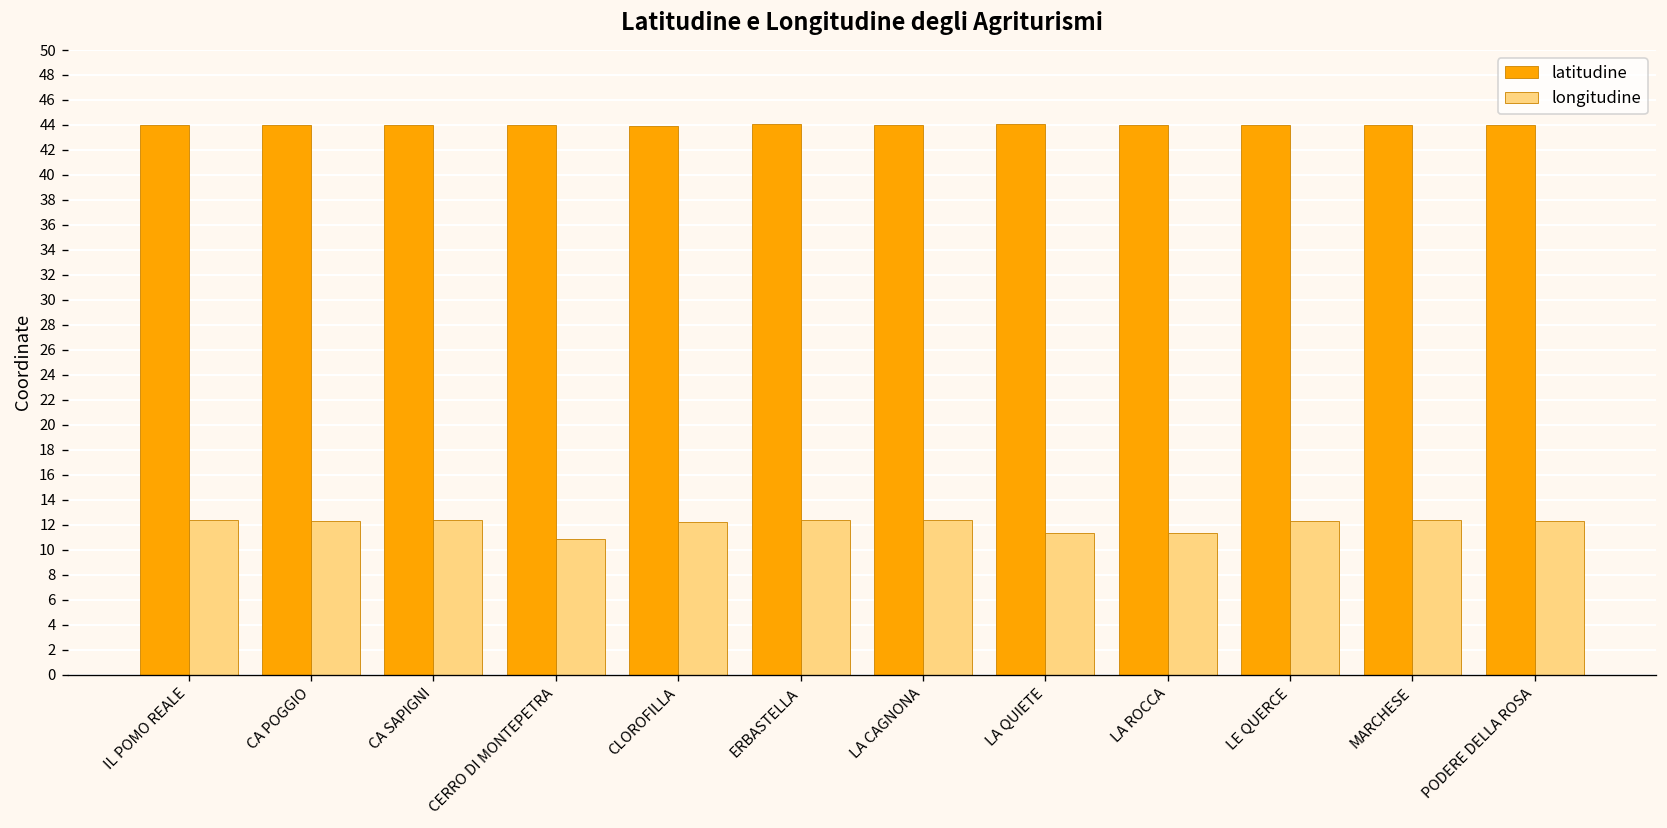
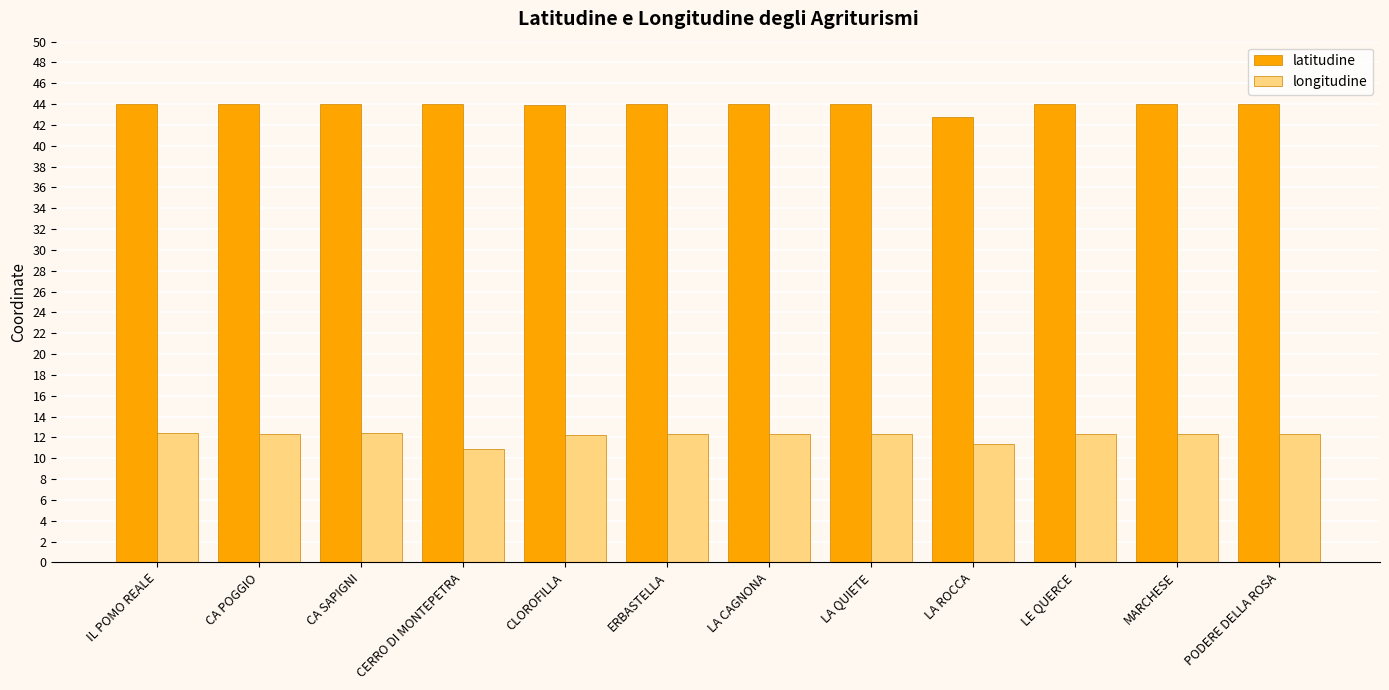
longitudine, LA QUIETE: 11.4 -> 12.3
latitudine, LA ROCCA: 44.0 -> 42.8
